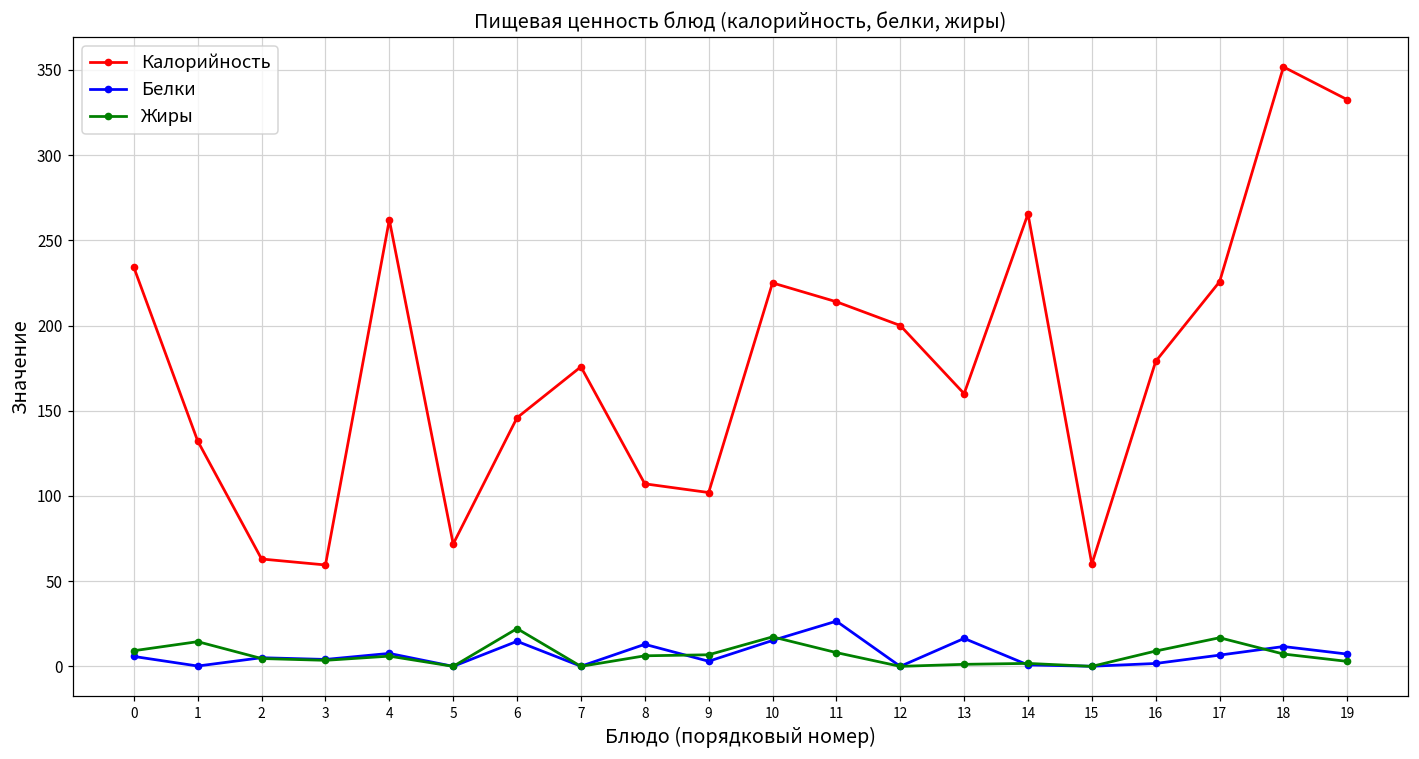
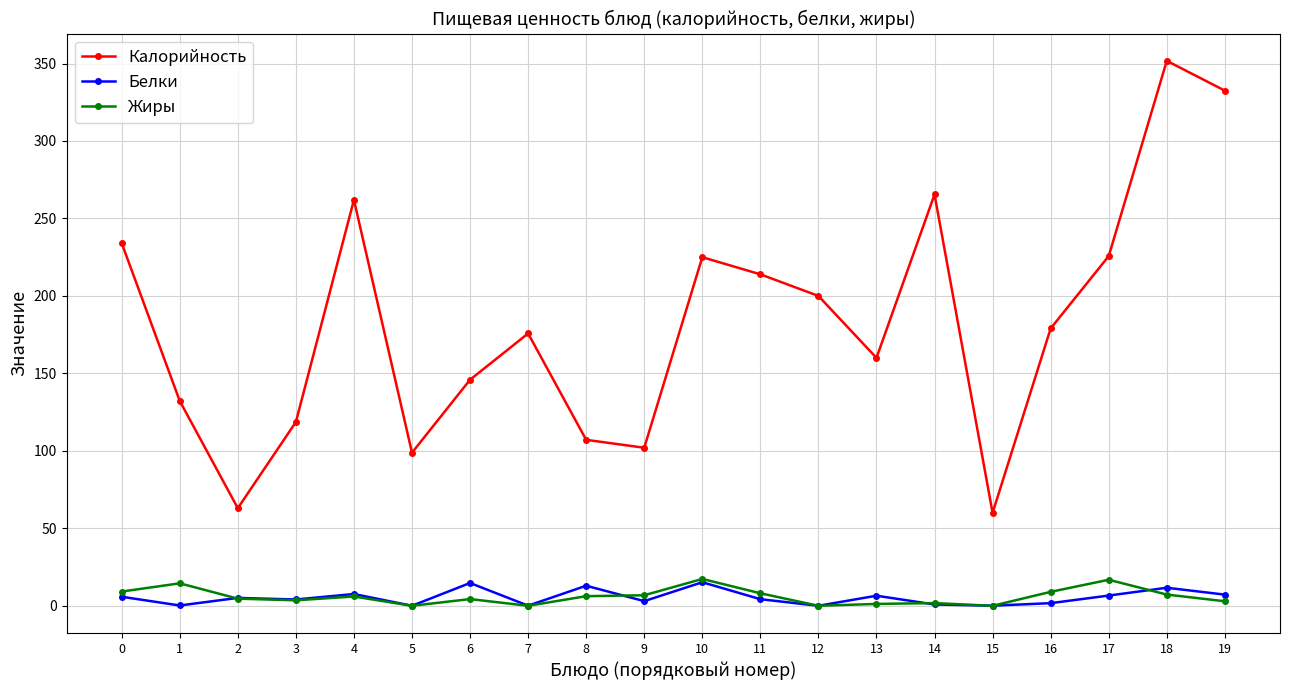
Калорийность, 3: 60 -> 119
Калорийность, 5: 72 -> 99
Жиры, 6: 22 -> 4
Белки, 11: 27 -> 4
Белки, 13: 16 -> 7
